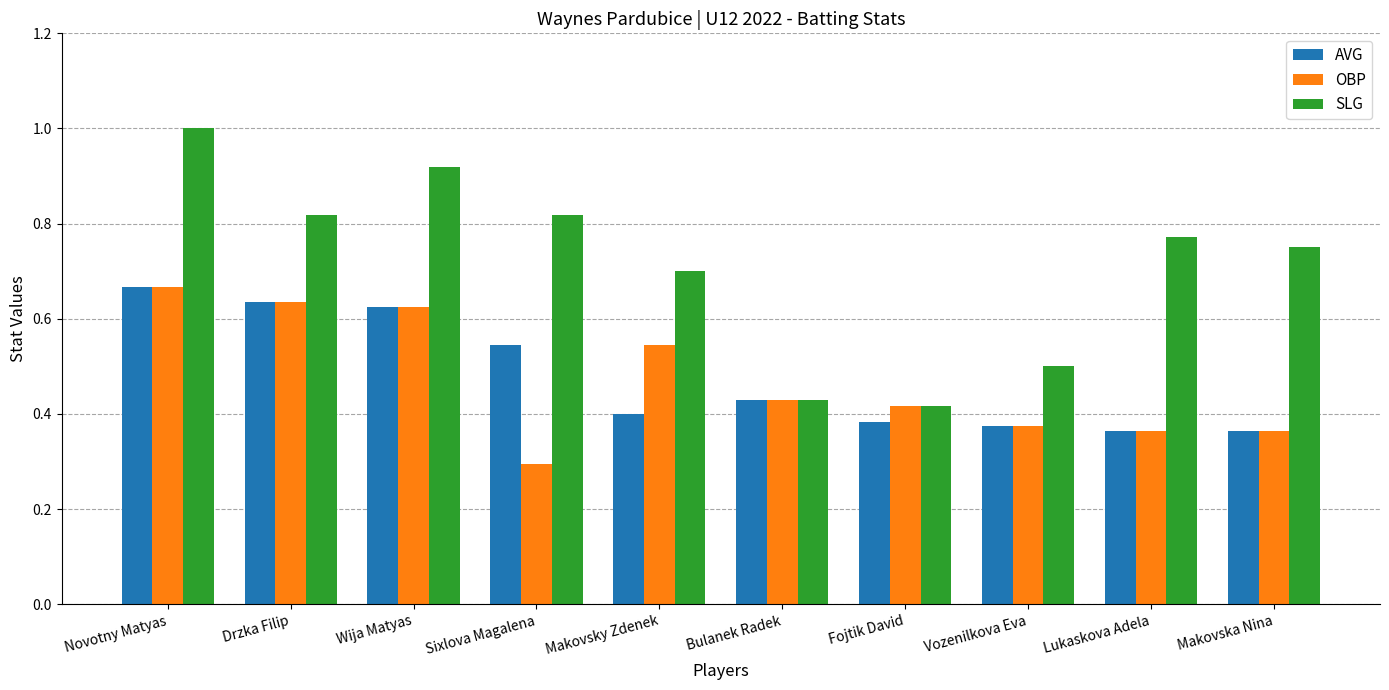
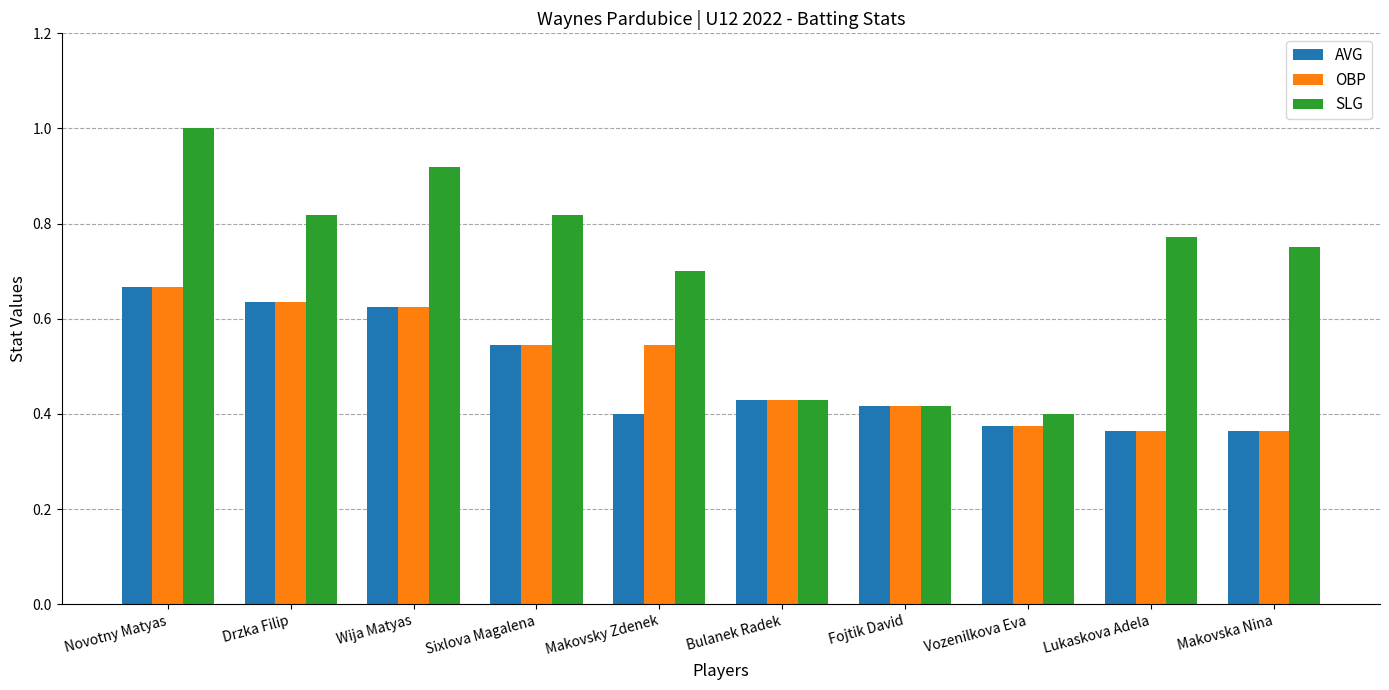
OBP, Sixlova Magalena: 0.30 -> 0.55
AVG, Fojtik David: 0.38 -> 0.42
SLG, Vozenilkova Eva: 0.5 -> 0.4
